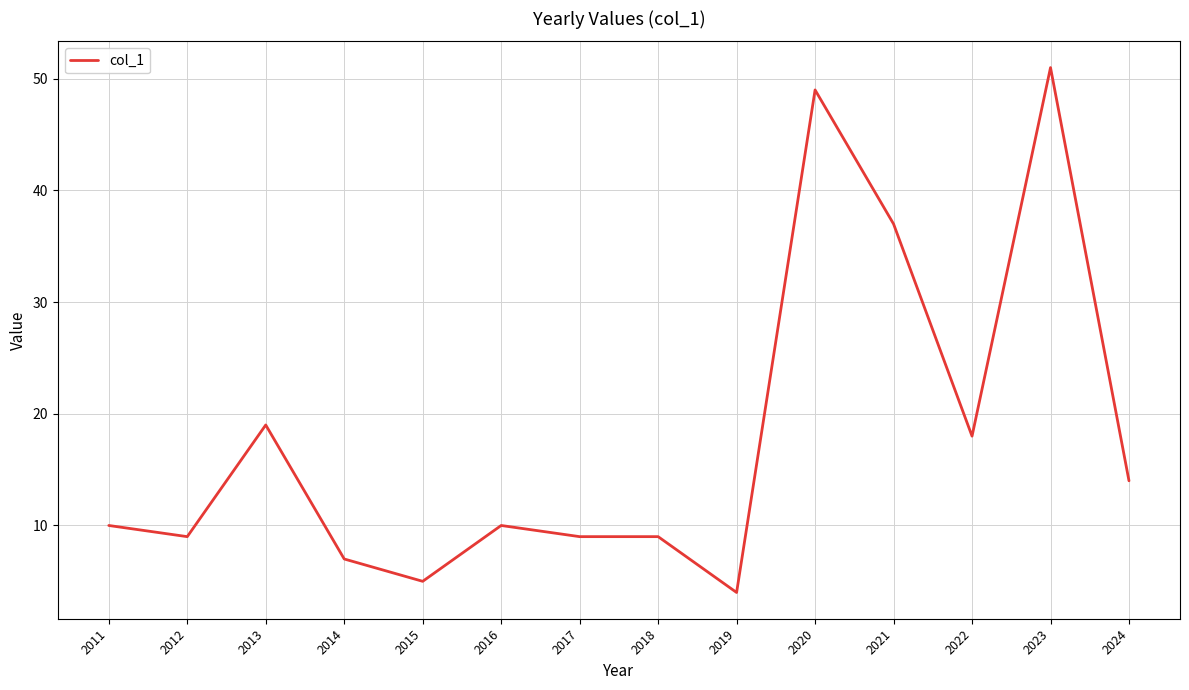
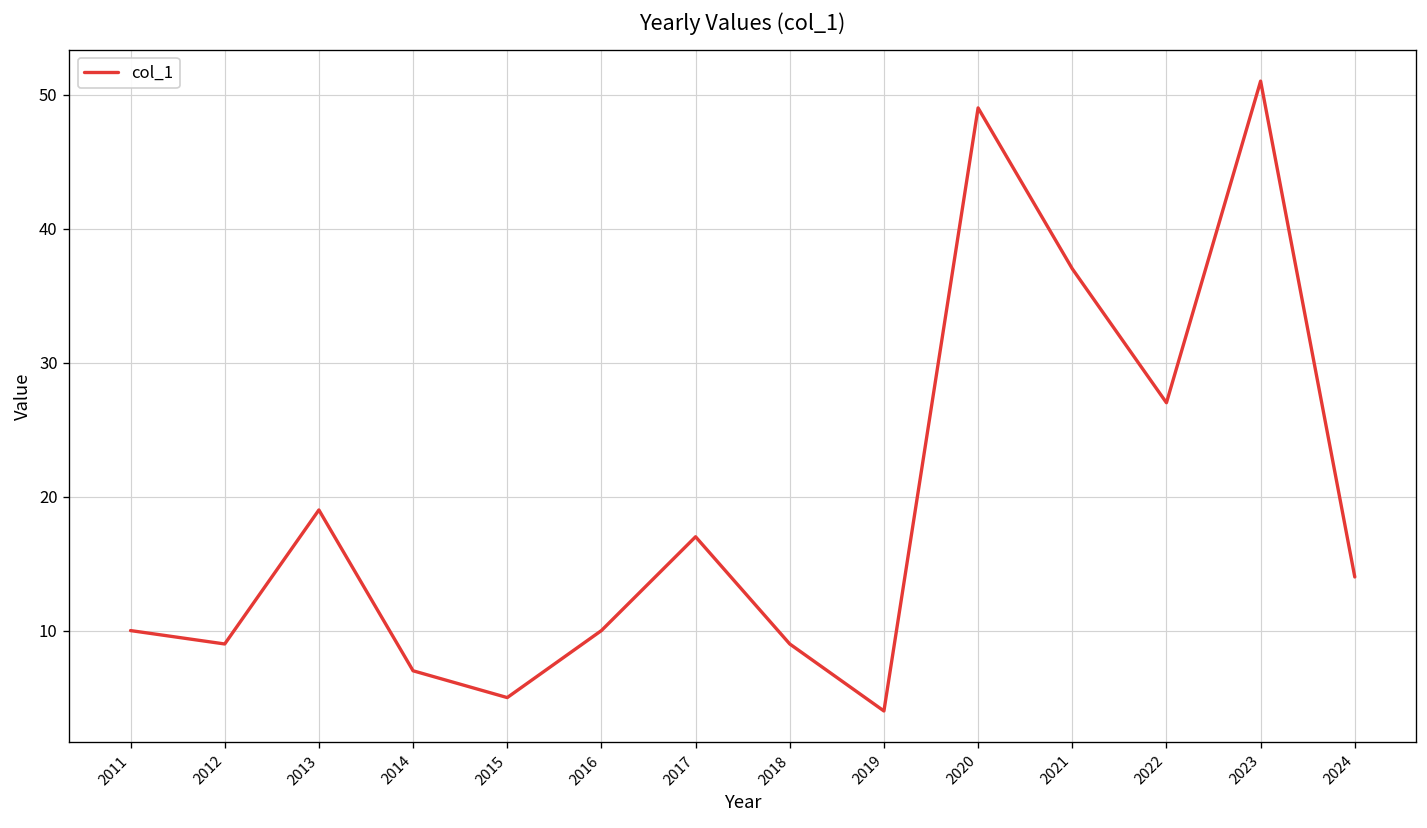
2017: 9 -> 17
2022: 18 -> 27
